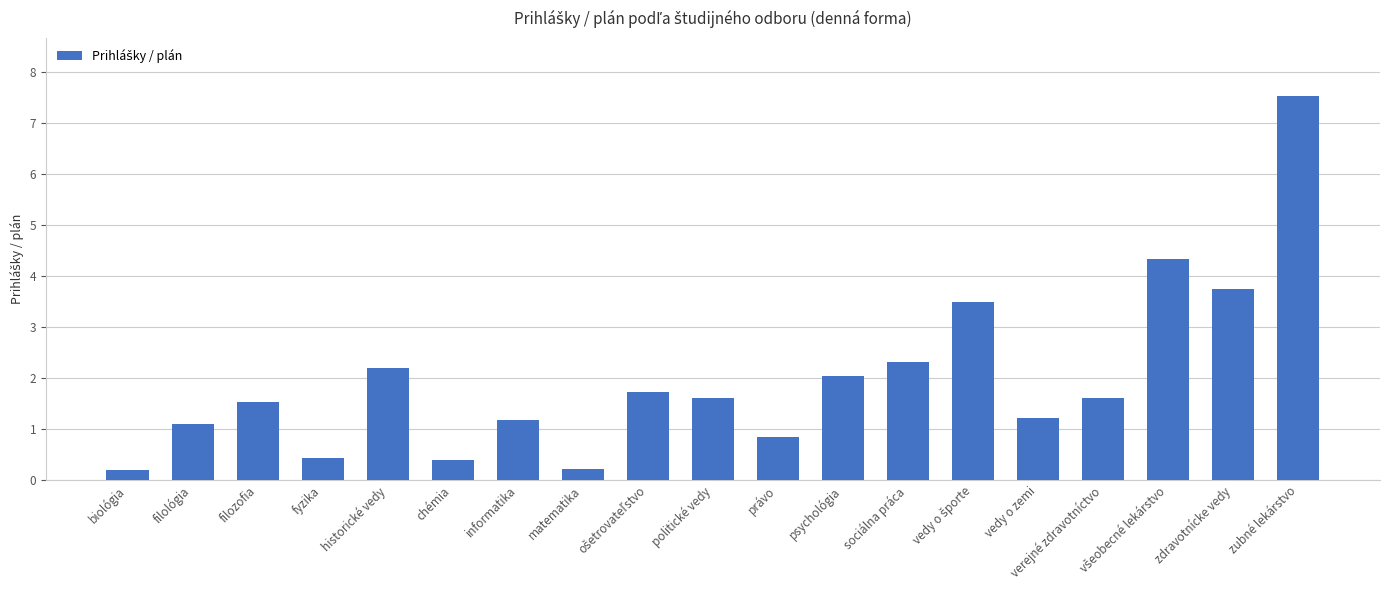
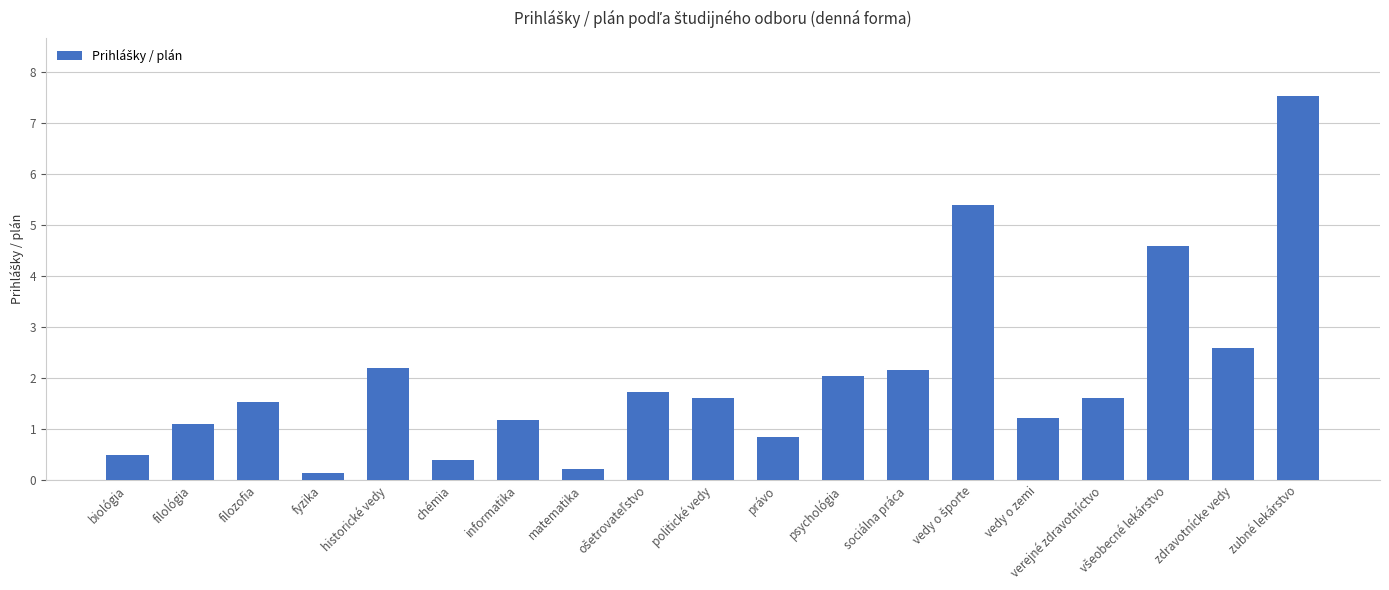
biológia: 0.2 -> 0.5
fyzika: 0.4 -> 0.1
sociálna práca: 2.3 -> 2.2
vedy o športe: 3.5 -> 5.4
všeobecné lekárstvo: 4.3 -> 4.6
zdravotnícke vedy: 3.7 -> 2.6
